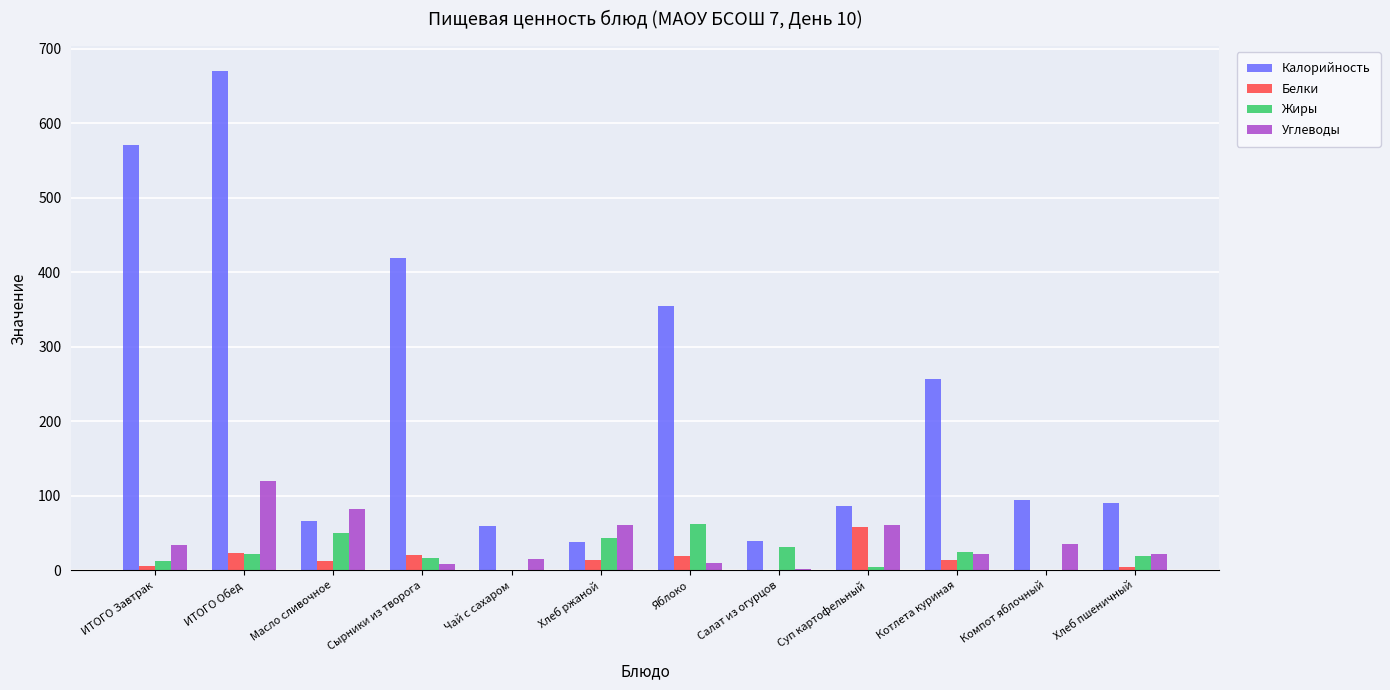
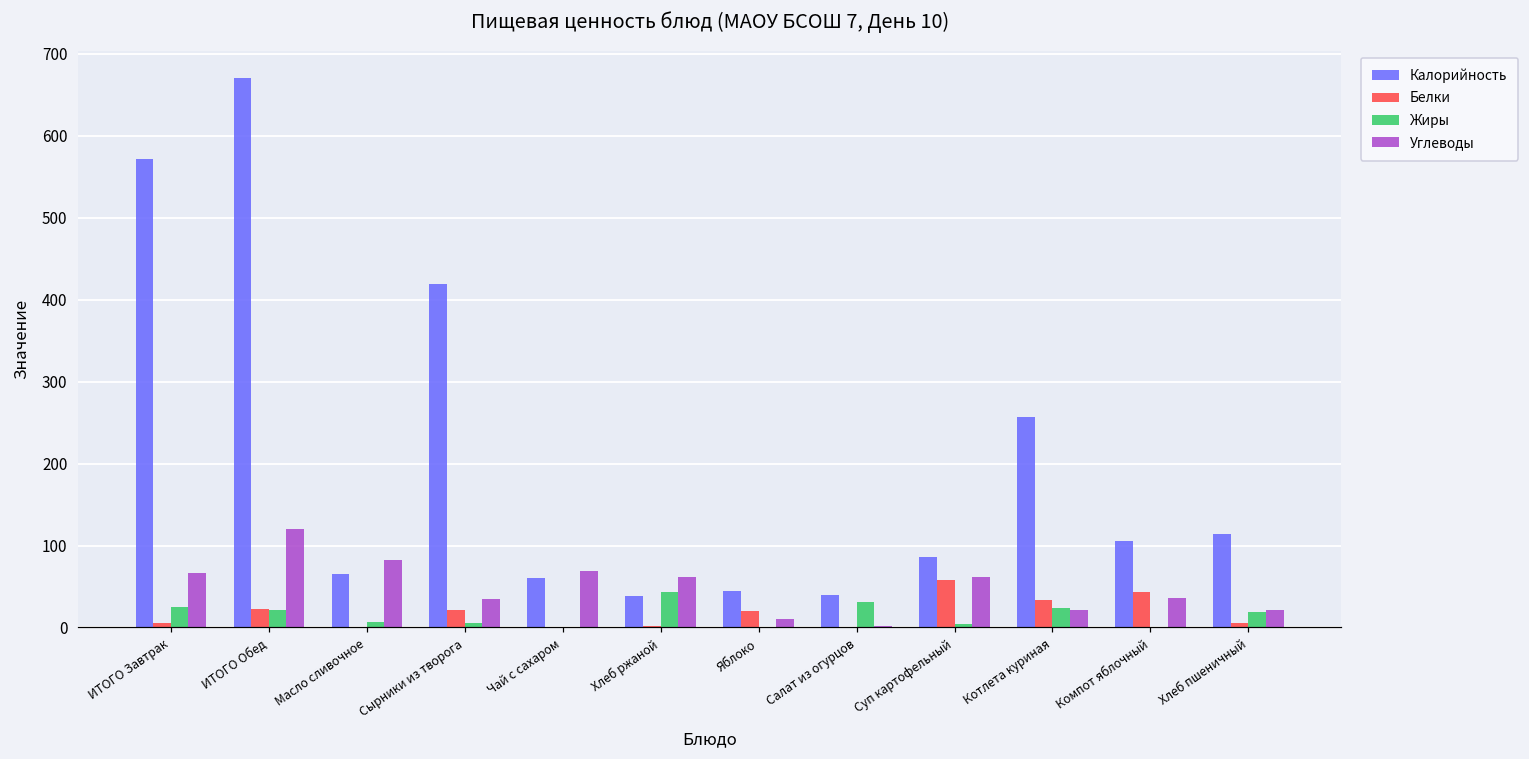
Жиры, ИТОГО Завтрак: 10 -> 20
Углеводы, ИТОГО Завтрак: 30 -> 70
Белки, Масло сливочное: 10 -> 0
Жиры, Масло сливочное: 50 -> 10
Жиры, Сырники из творога: 20 -> 10
Углеводы, Сырники из творога: 10 -> 30
Углеводы, Чай с сахаром: 20 -> 70
Белки, Хлеб ржаной: 10 -> 0
Калорийность, Яблоко: 360 -> 40
Жиры, Яблоко: 60 -> 0
Белки, Котлета куриная: 10 -> 30
Калорийность, Компот яблочный: 90 -> 110
Белки, Компот яблочный: 0 -> 40
Калорийность, Хлеб пшеничный: 90 -> 110
